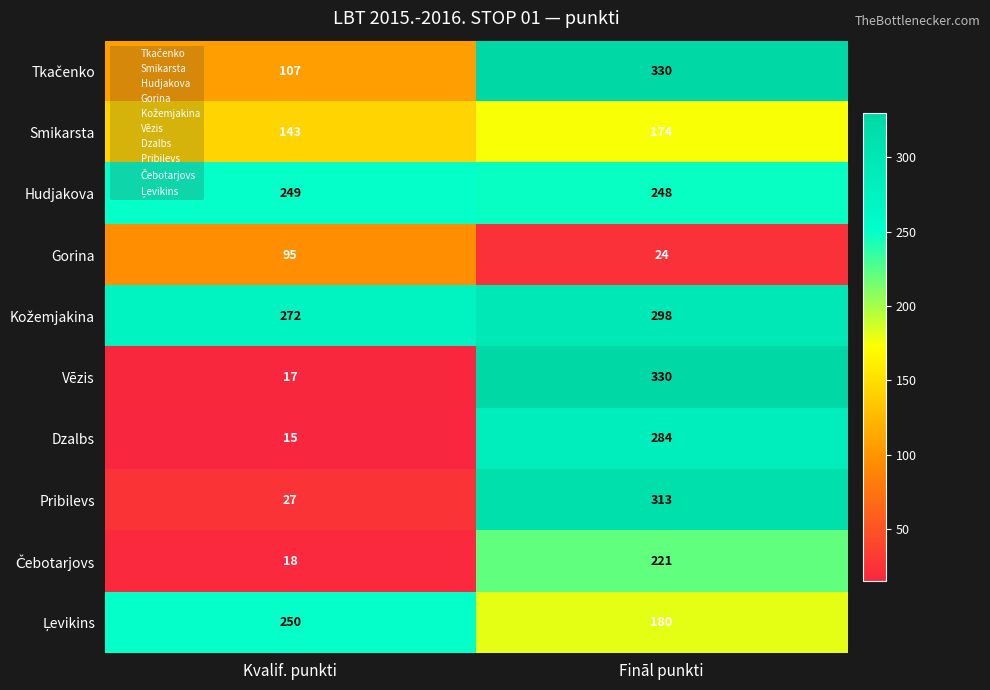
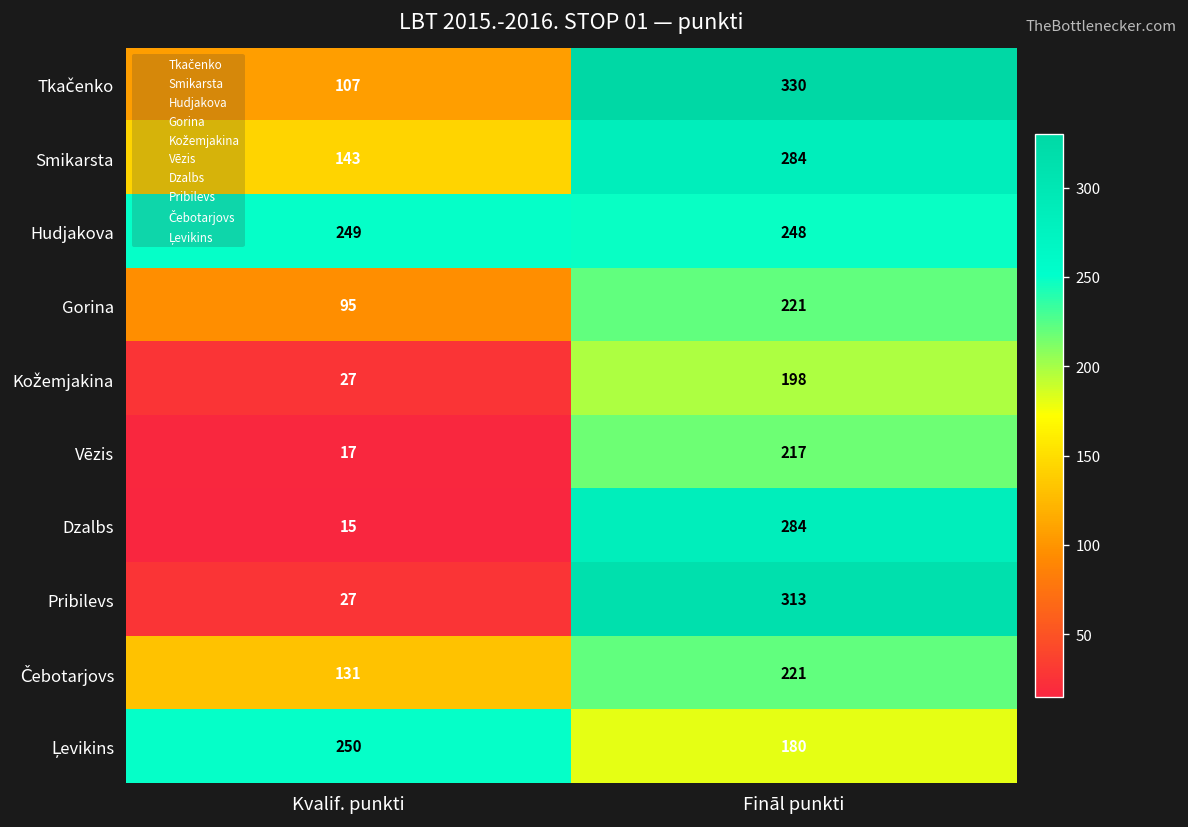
Smikarsta, Fināl punkti: 174 -> 284
Gorina, Fināl punkti: 24 -> 221
Kožemjakina, Kvalif. punkti: 272 -> 27
Kožemjakina, Fināl punkti: 298 -> 198
Vēzis, Fināl punkti: 330 -> 217
Čebotarjovs, Kvalif. punkti: 18 -> 131
